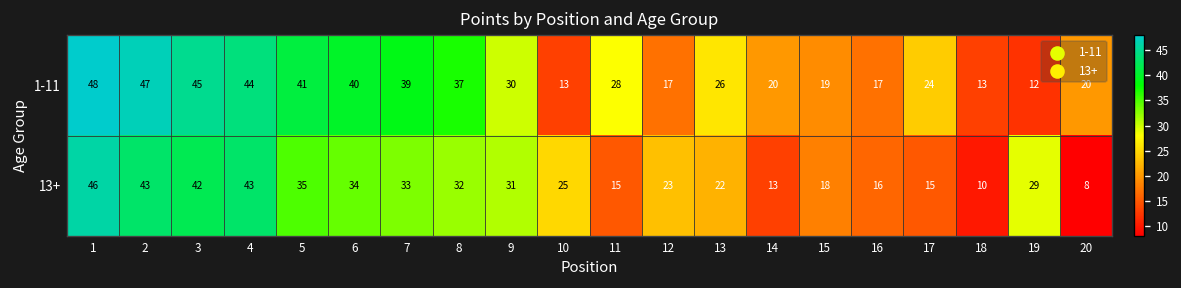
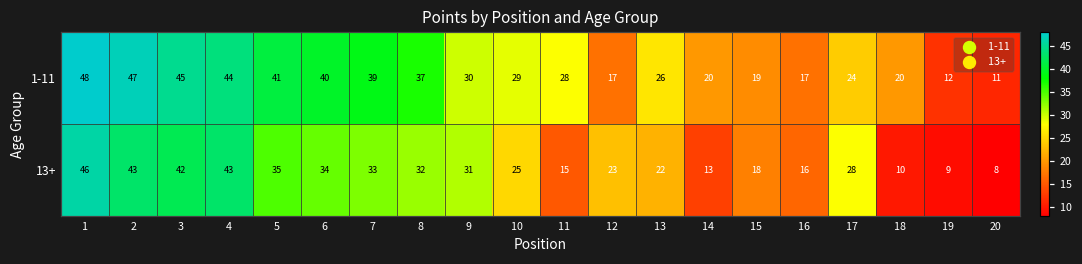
1-11, 10: 13 -> 29
1-11, 18: 13 -> 20
1-11, 20: 20 -> 11
13+, 17: 15 -> 28
13+, 19: 29 -> 9
